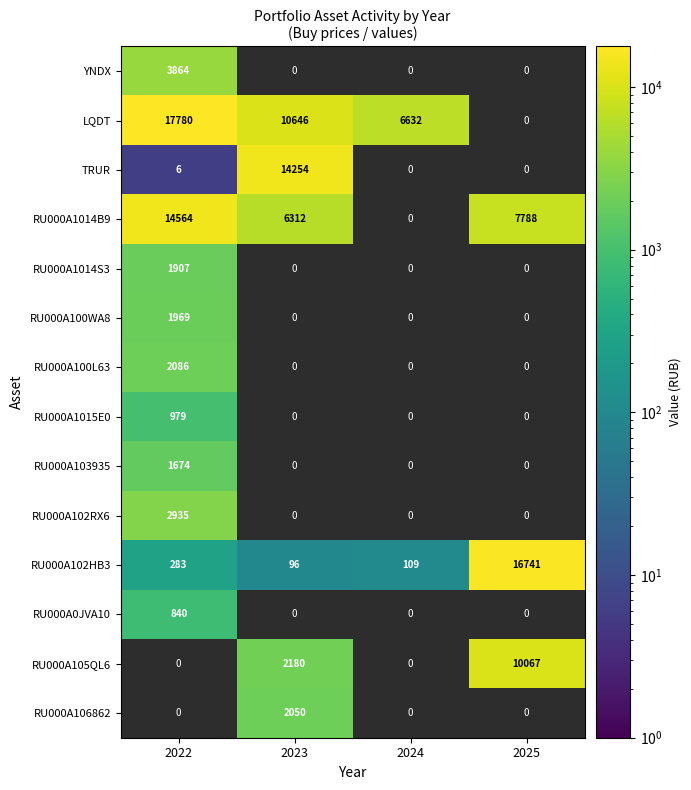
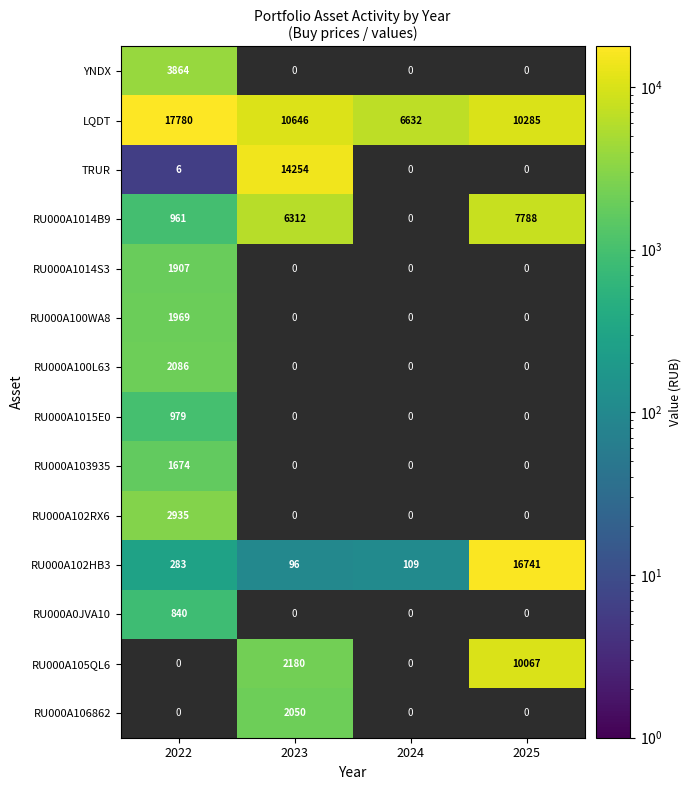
LQDT, 2025: 0 -> 10285
RU000A1014B9, 2022: 14564 -> 961
